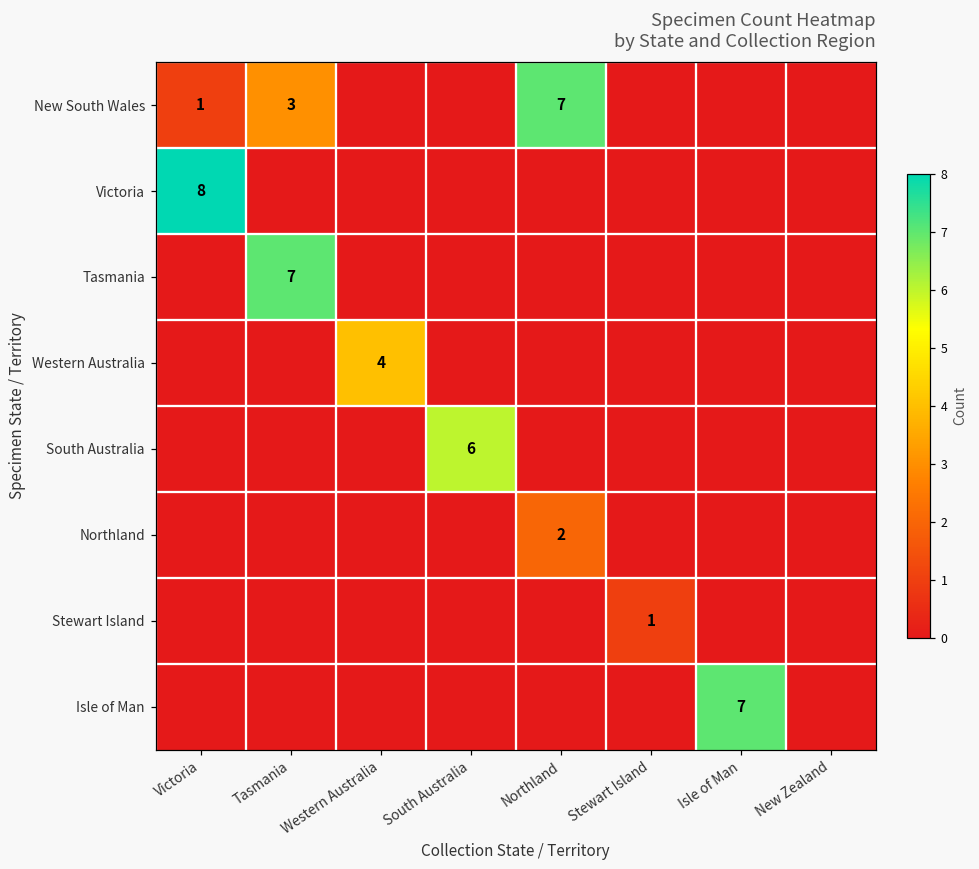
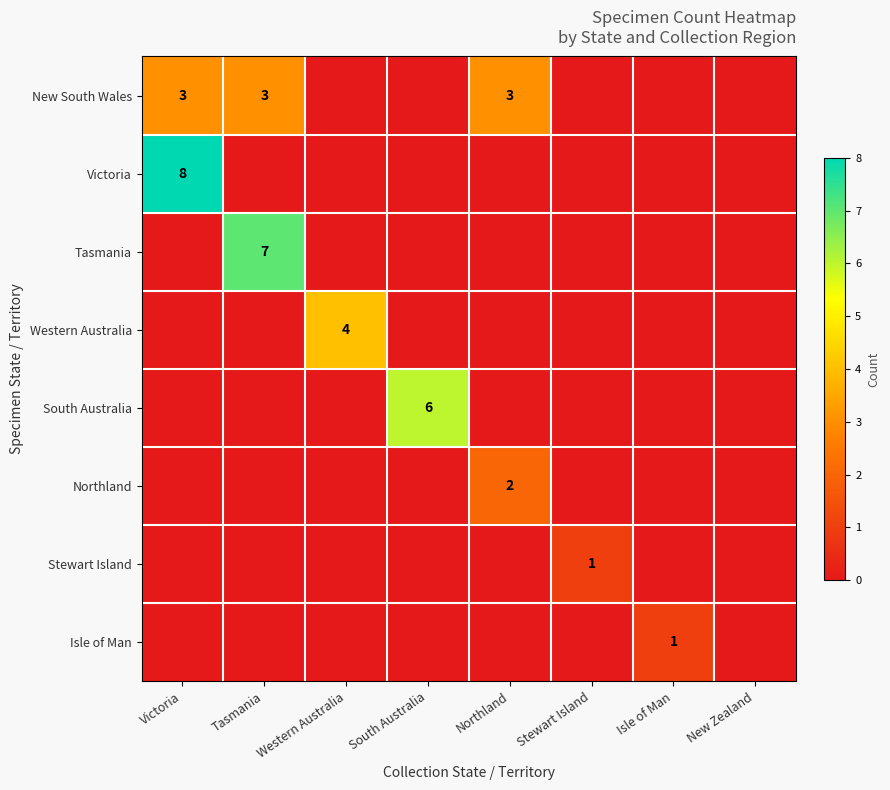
New South Wales, Victoria: 1 -> 3
New South Wales, Northland: 7 -> 3
Isle of Man, Isle of Man: 7 -> 1
